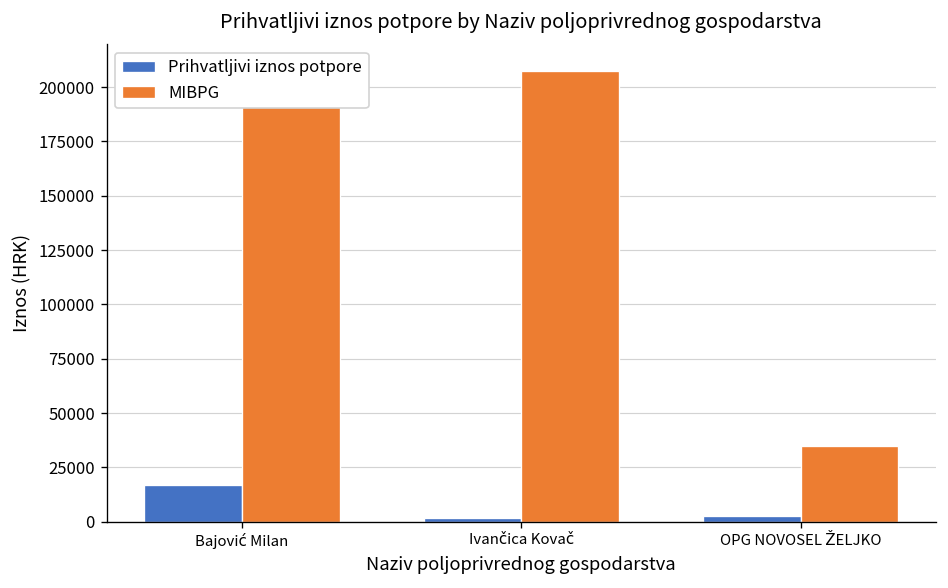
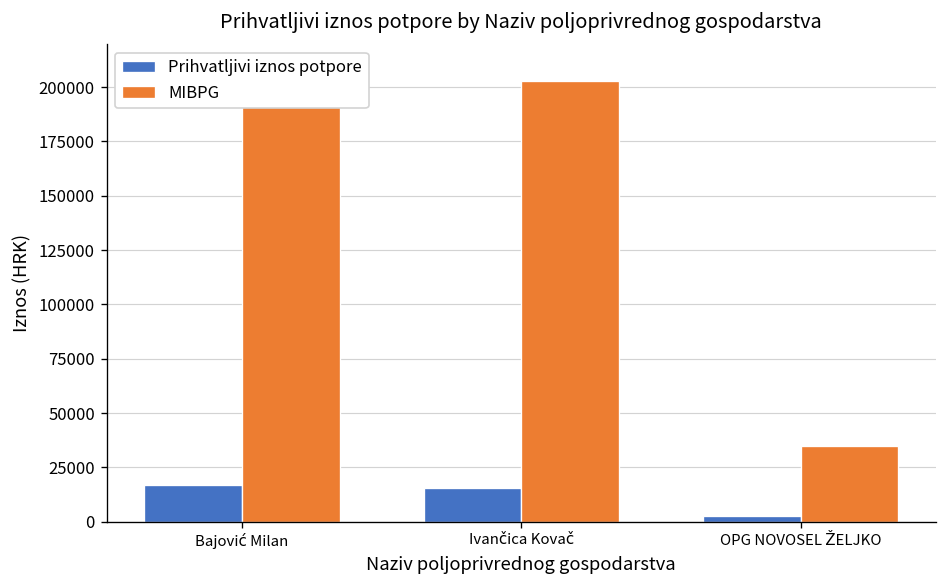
Prihvatljivi iznos potpore, Ivančica Kovač: 2000 -> 16000
MIBPG, Ivančica Kovač: 208000 -> 203000
